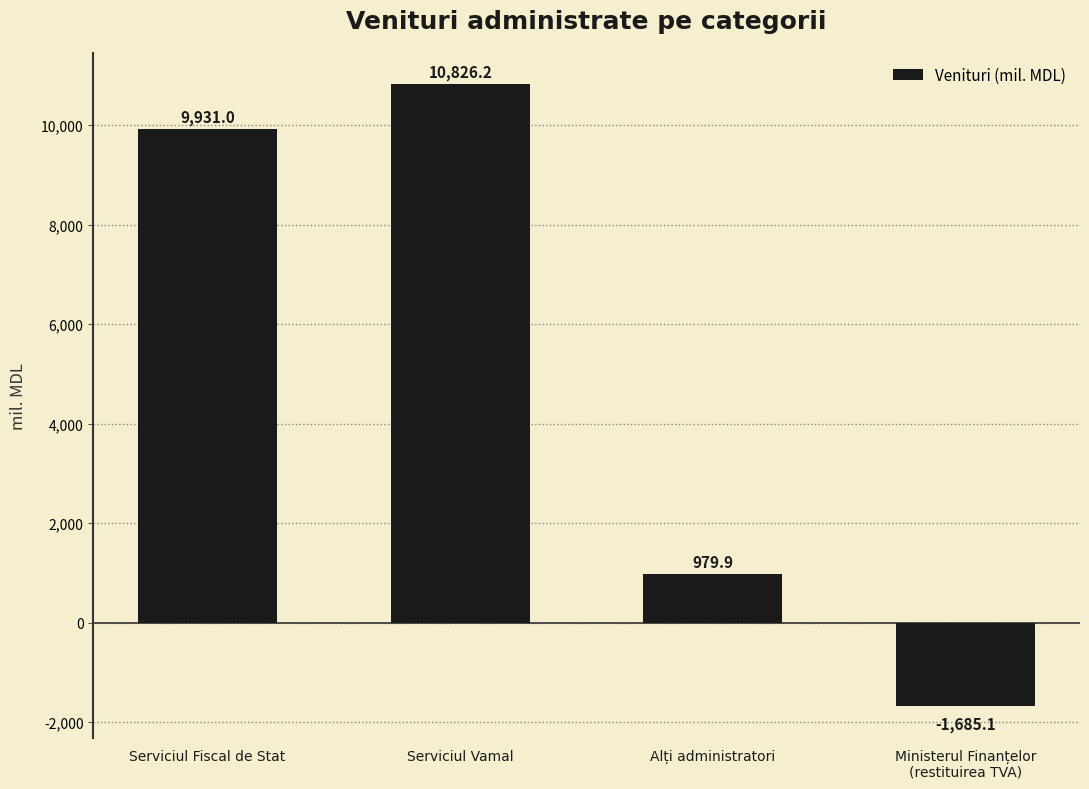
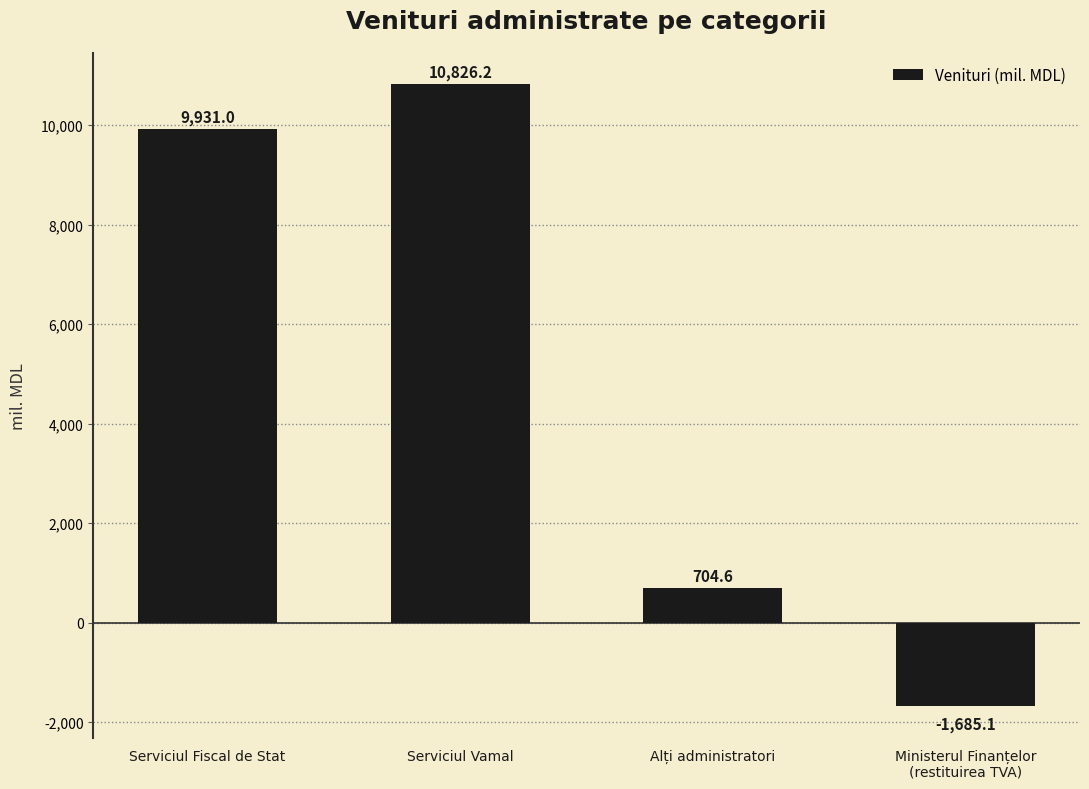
Alți administratori: 979.9 -> 704.6
